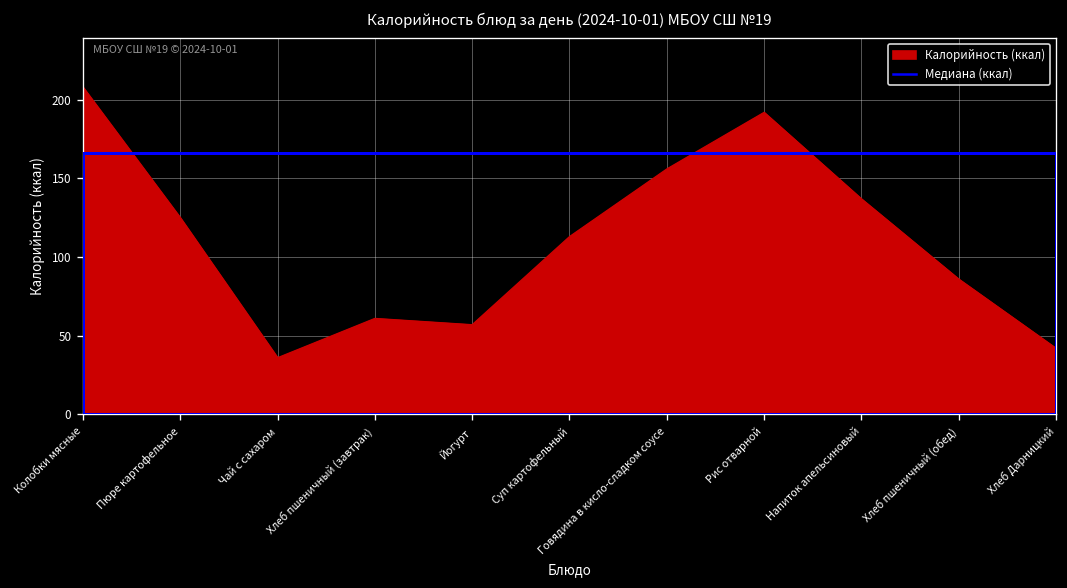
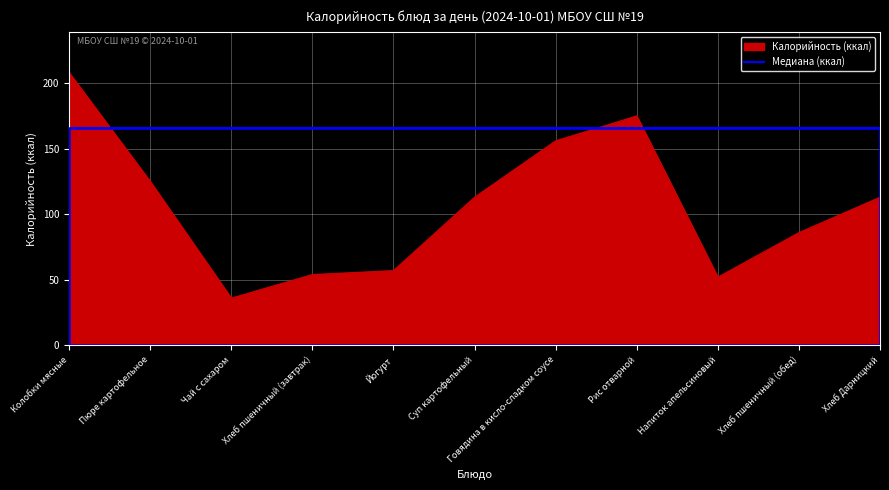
Калорийность (ккал), Хлеб пшеничный (завтрак): 61 -> 54
Калорийность (ккал), Рис отварной: 192 -> 175
Калорийность (ккал), Напиток апельсиновый: 137 -> 52
Калорийность (ккал), Хлеб Дарницкий: 42 -> 113
